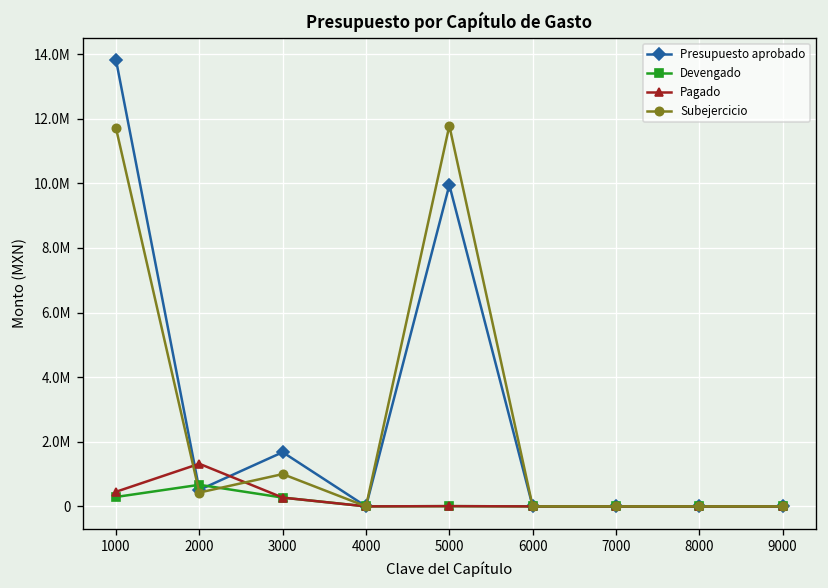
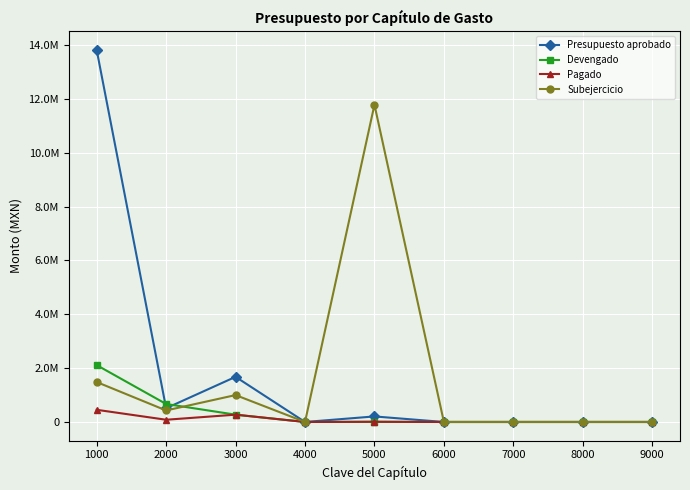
Devengado, 1000: 300000 -> 2100000
Subejercicio, 1000: 11700000 -> 1500000
Pagado, 2000: 1300000 -> 100000
Presupuesto aprobado, 5000: 9900000 -> 200000
